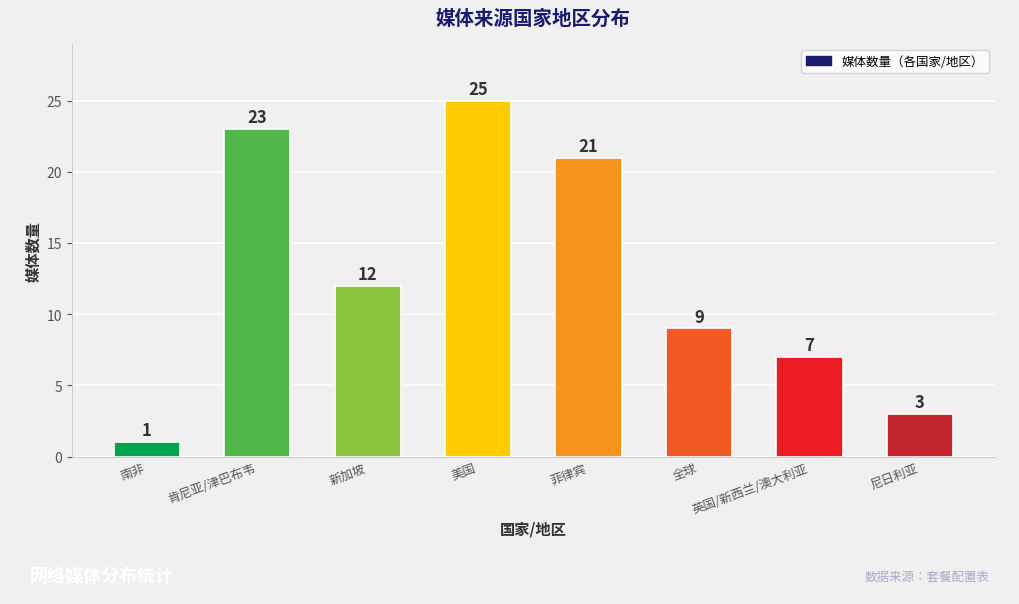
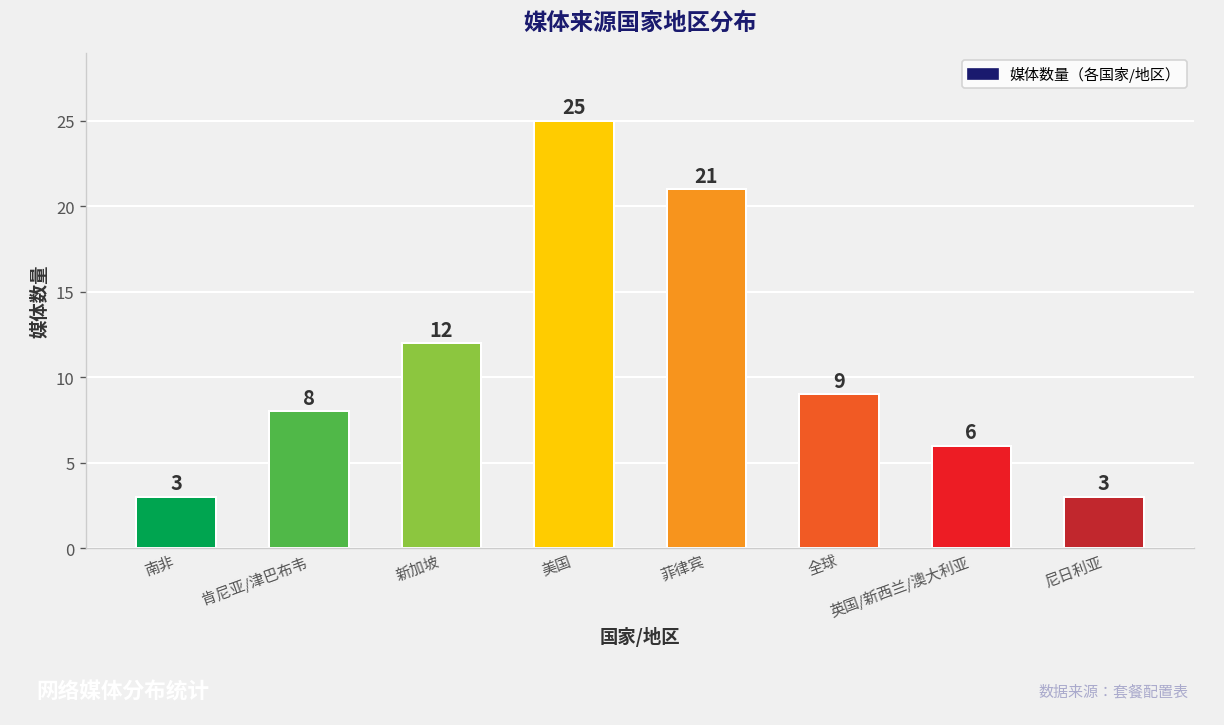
南非: 1 -> 3
肯尼亚/津巴布韦: 23 -> 8
英国/新西兰/澳大利亚: 7 -> 6
